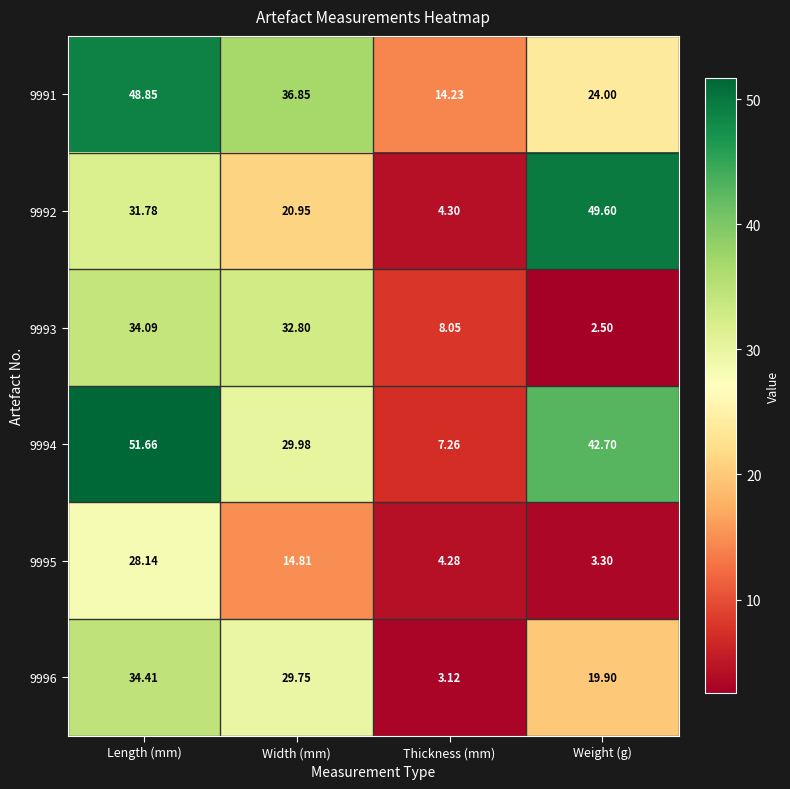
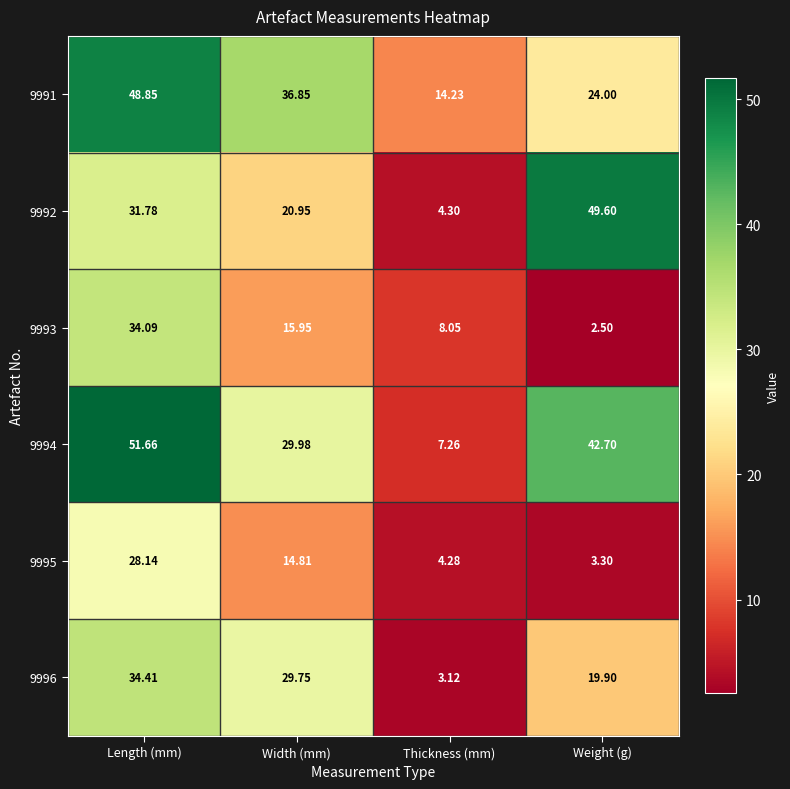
9993, Width (mm): 32.80 -> 15.95
